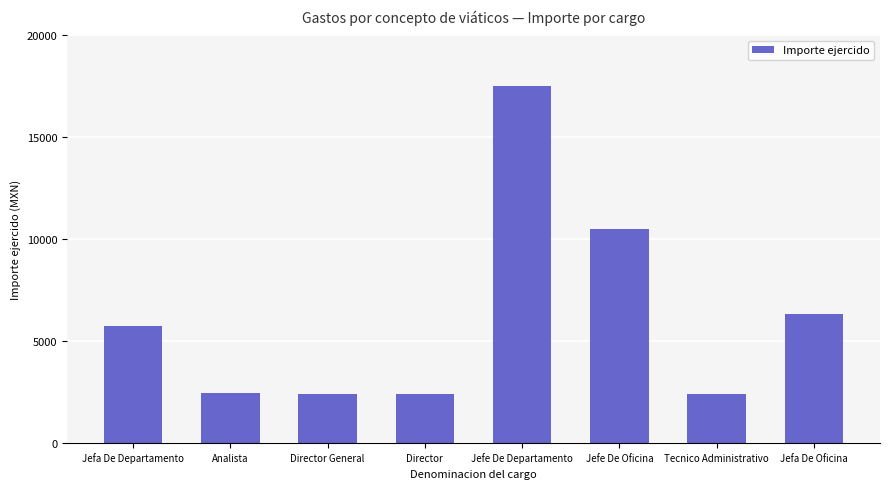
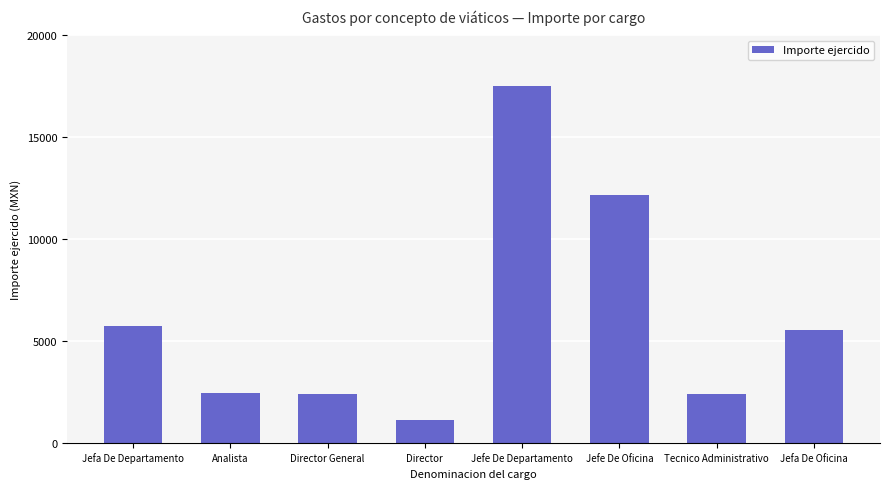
Director: 2400 -> 1100
Jefe De Oficina: 10500 -> 12200
Jefa De Oficina: 6300 -> 5500
